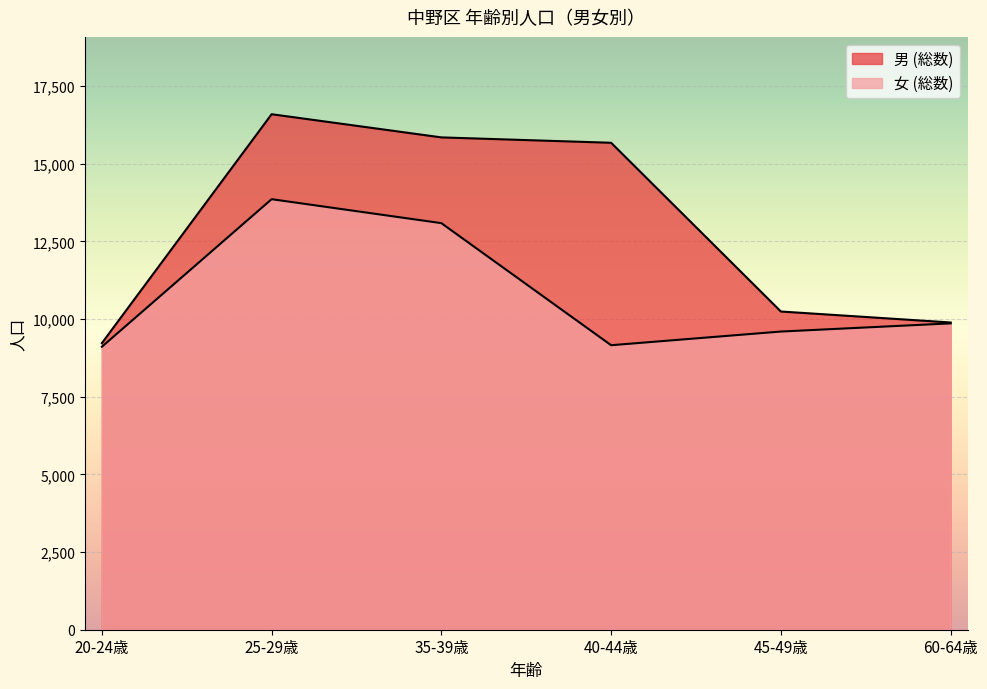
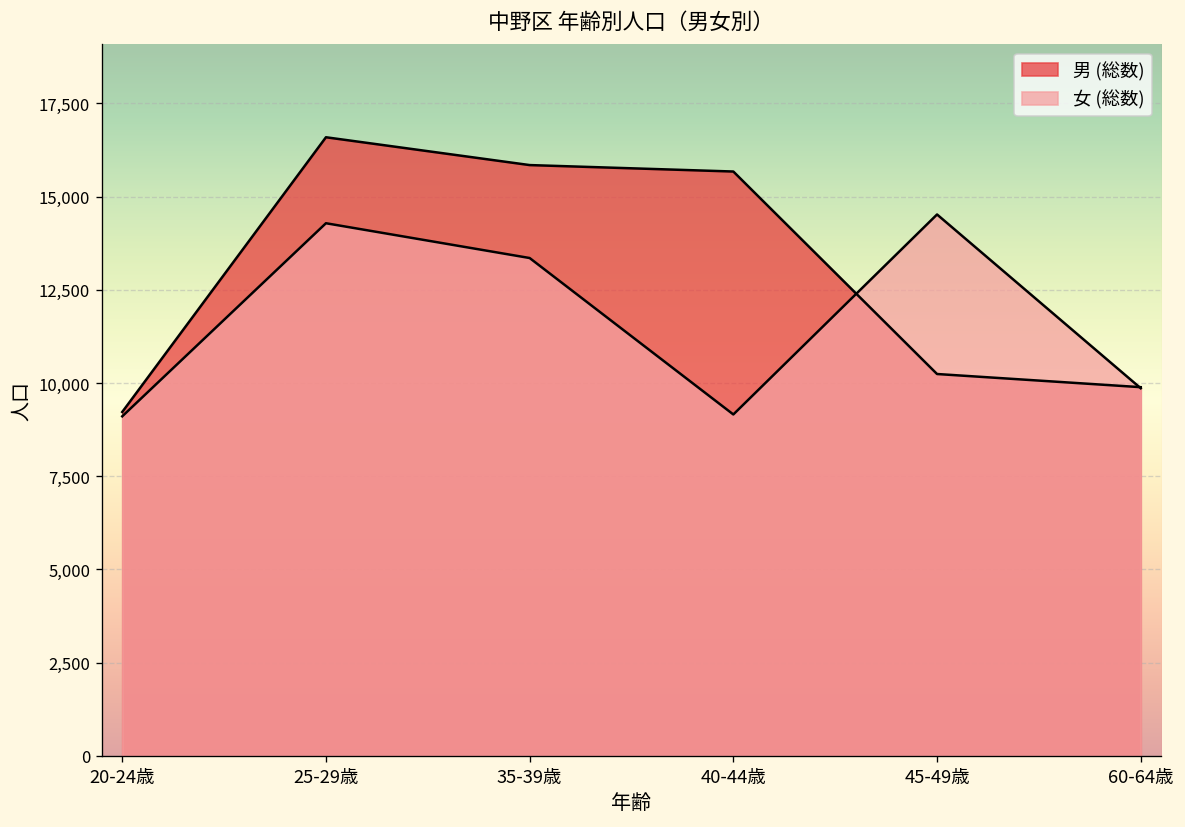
女 (総数), 25-29歳: 13,900 -> 14,300
女 (総数), 35-39歳: 13,100 -> 13,400
女 (総数), 45-49歳: 9,600 -> 14,500
